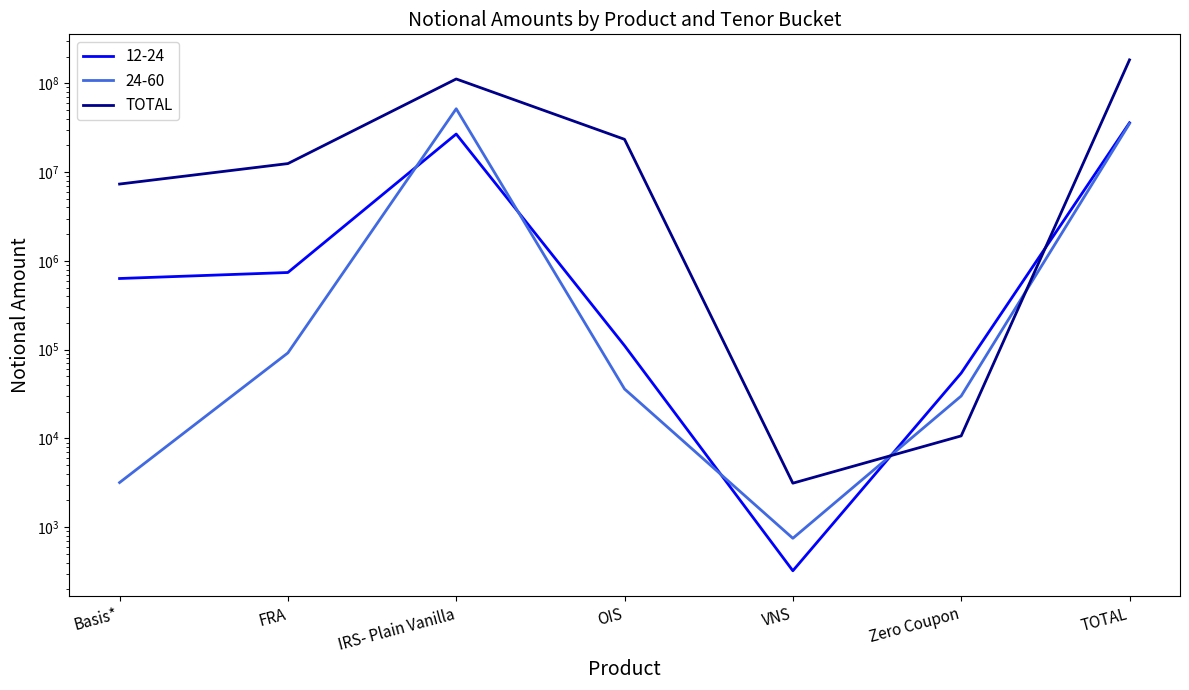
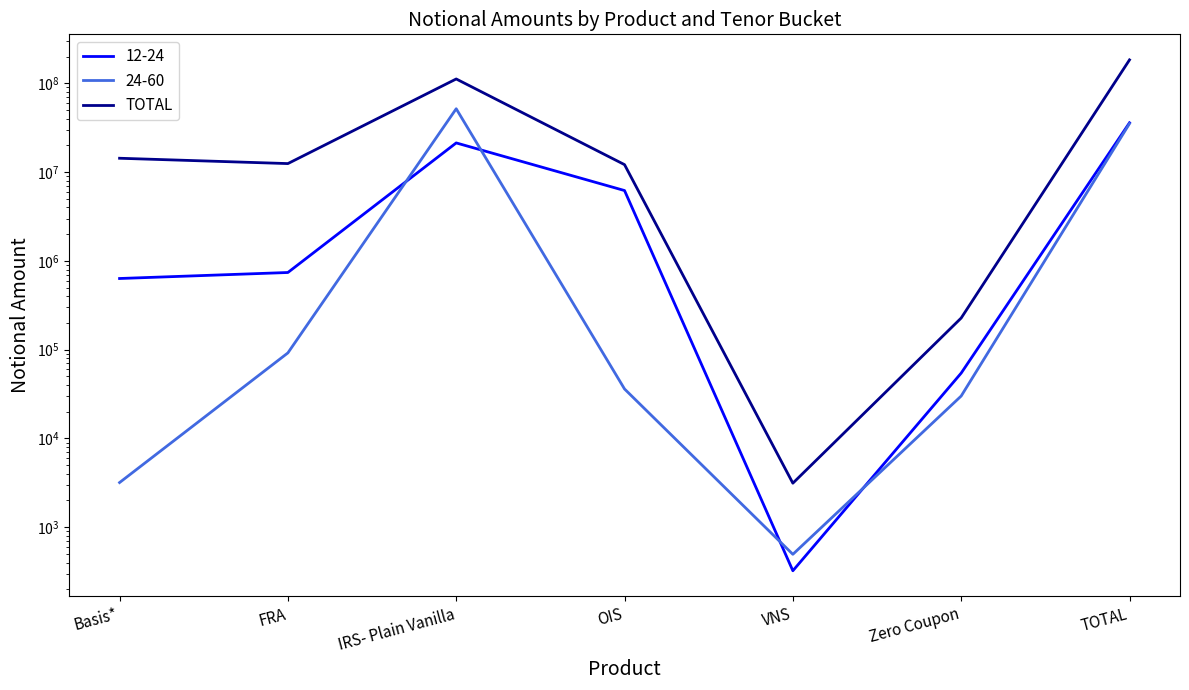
TOTAL, Basis*: 7000000 -> 14000000
12-24, IRS- Plain Vanilla: 27000000 -> 21000000
12-24, OIS: 110000 -> 6000000
TOTAL, OIS: 23000000 -> 12000000
24-60, VNS: 800 -> 500
TOTAL, Zero Coupon: 11000 -> 230000
